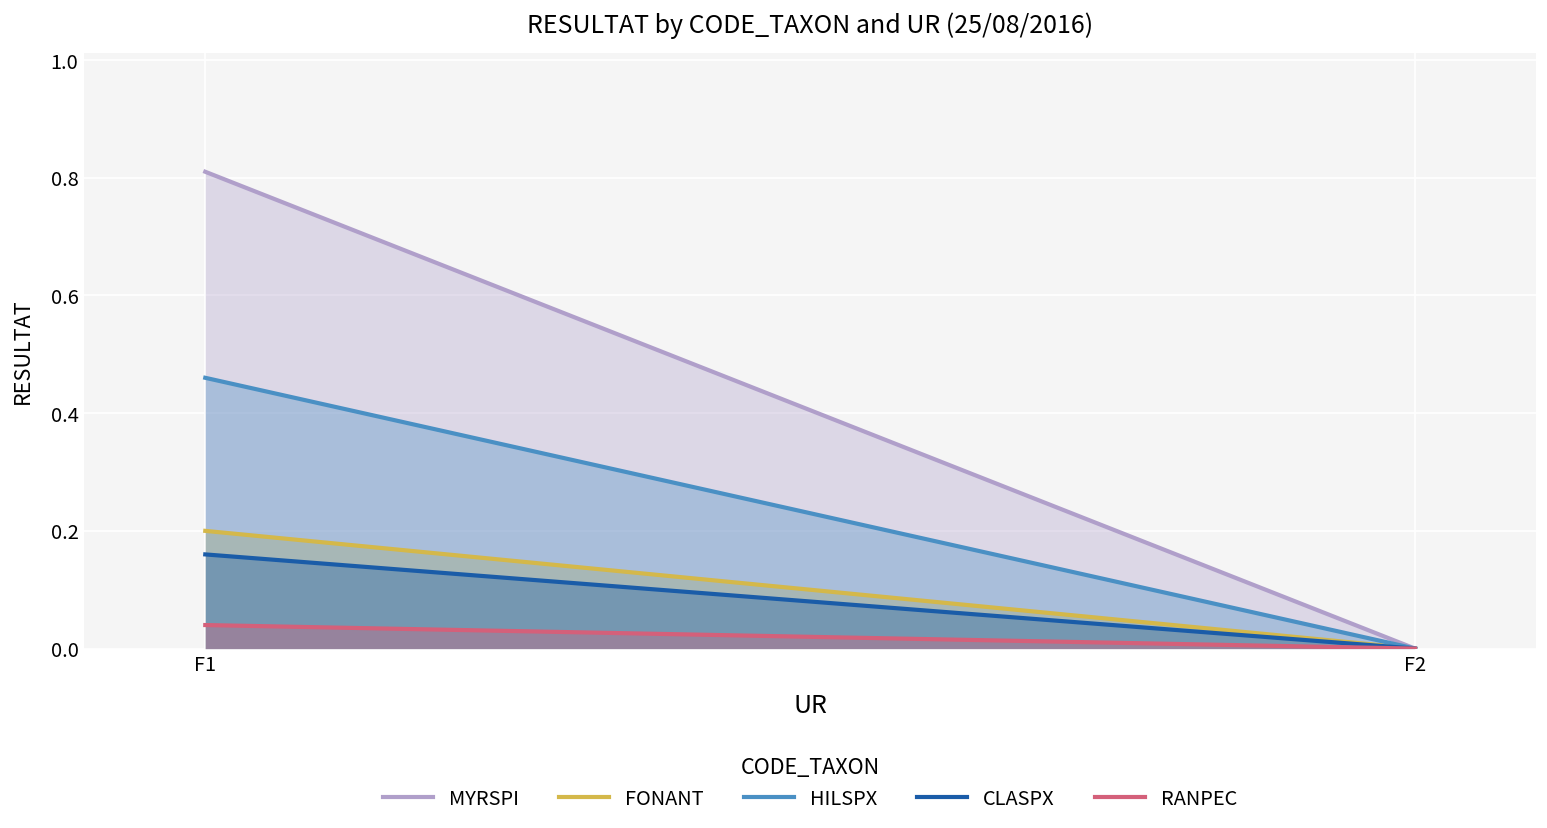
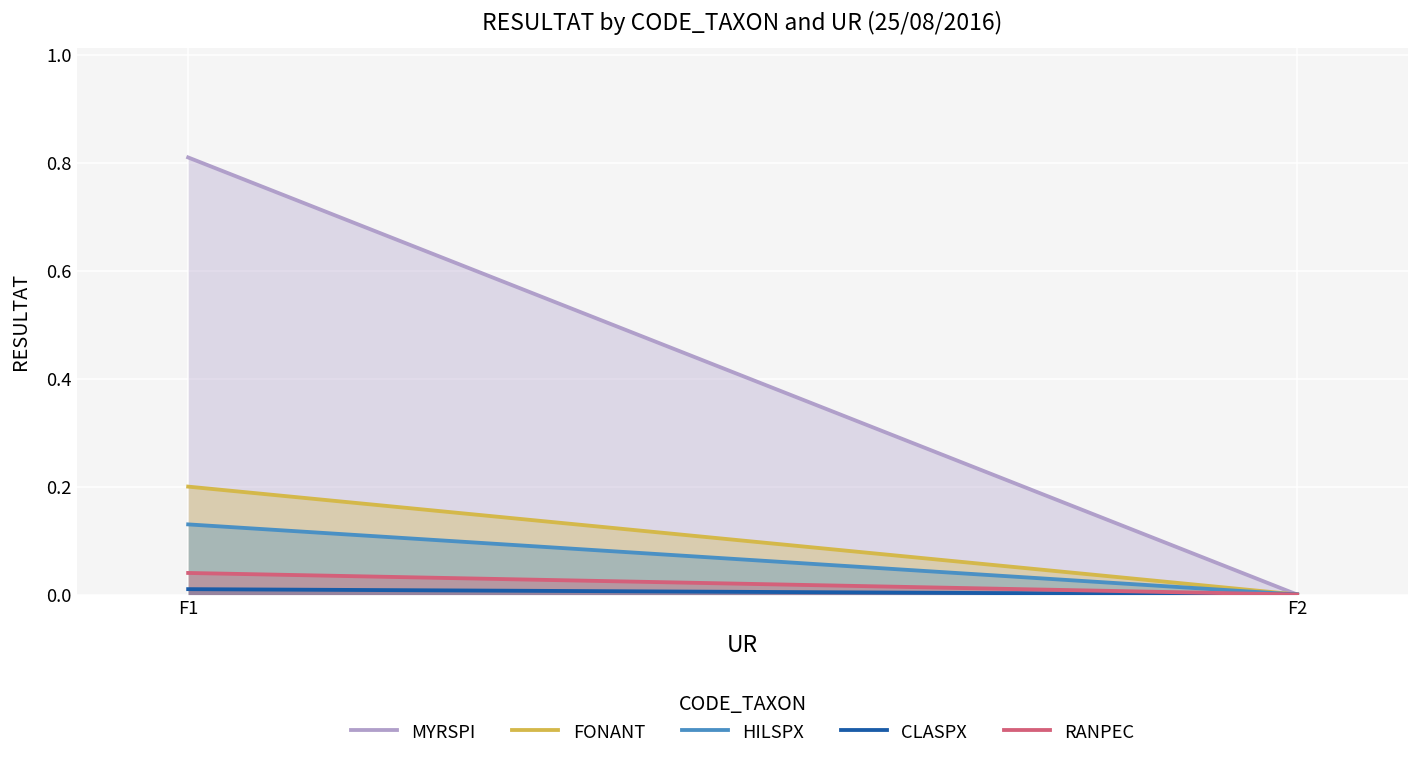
HILSPX, F1: 0.46 -> 0.13
CLASPX, F1: 0.16 -> 0.01
